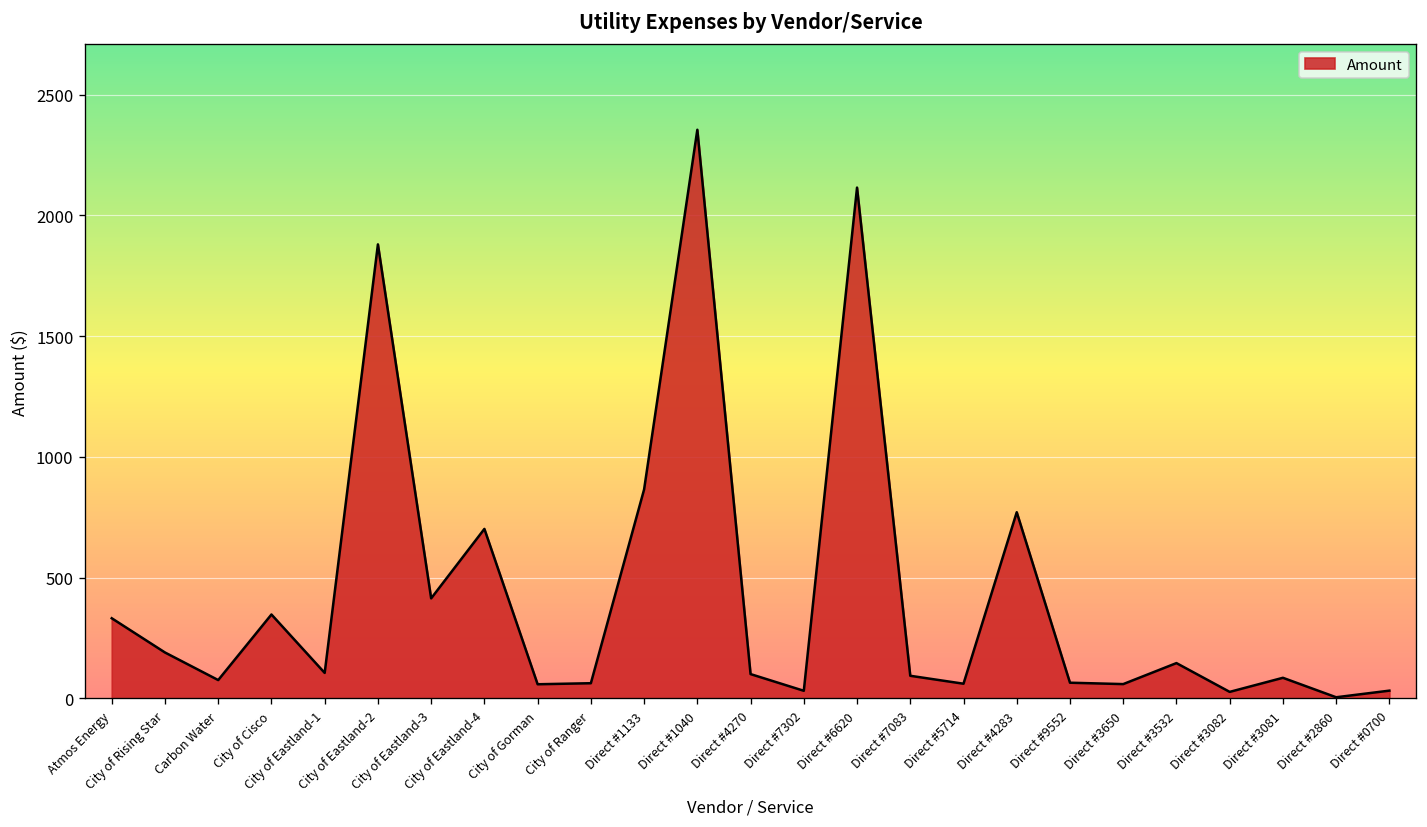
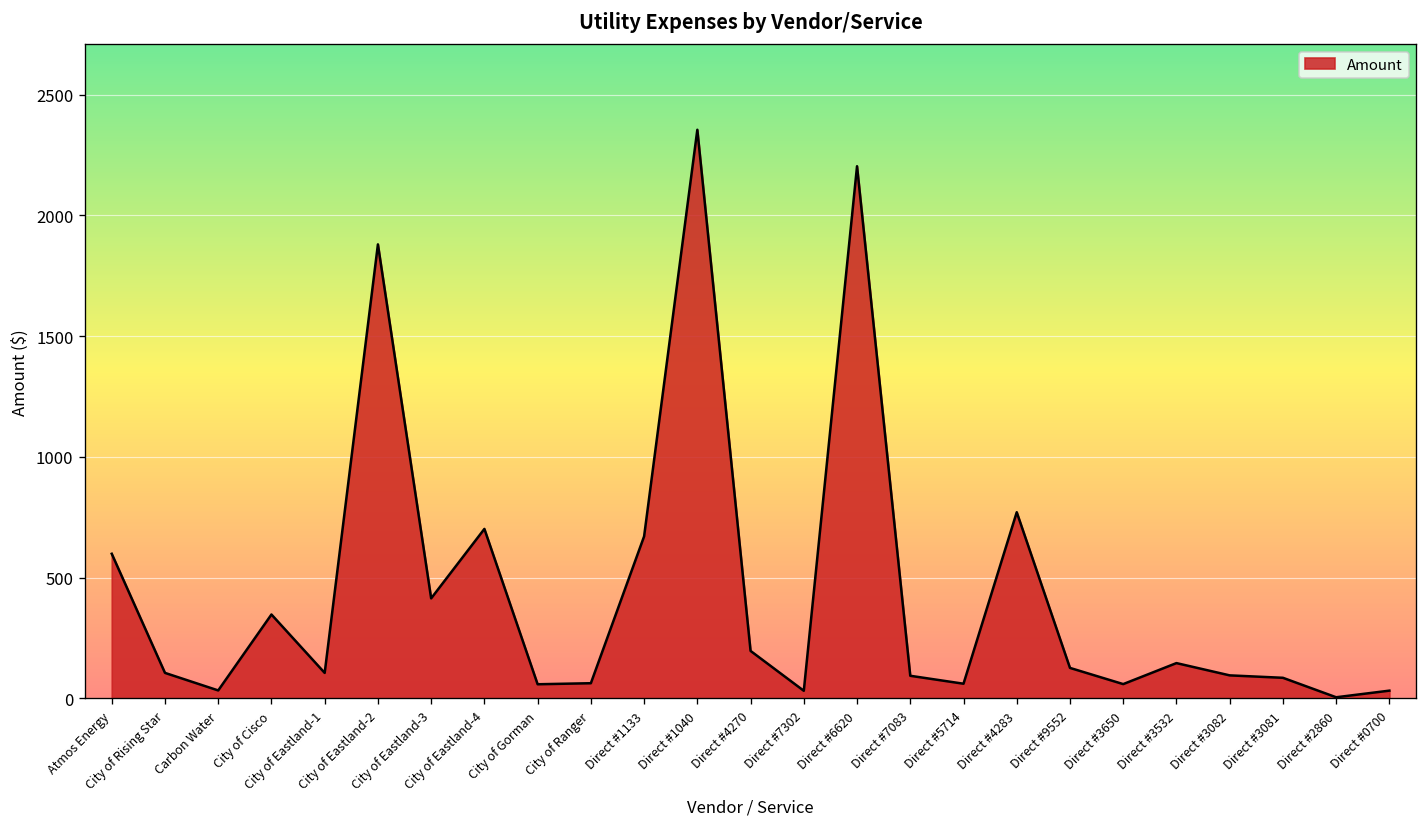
Atmos Energy: 330 -> 600
City of Rising Star: 190 -> 110
Carbon Water: 80 -> 30
Direct #1133: 870 -> 670
Direct #4270: 100 -> 200
Direct #6620: 2120 -> 2200
Direct #9552: 60 -> 130
Direct #3082: 30 -> 100
